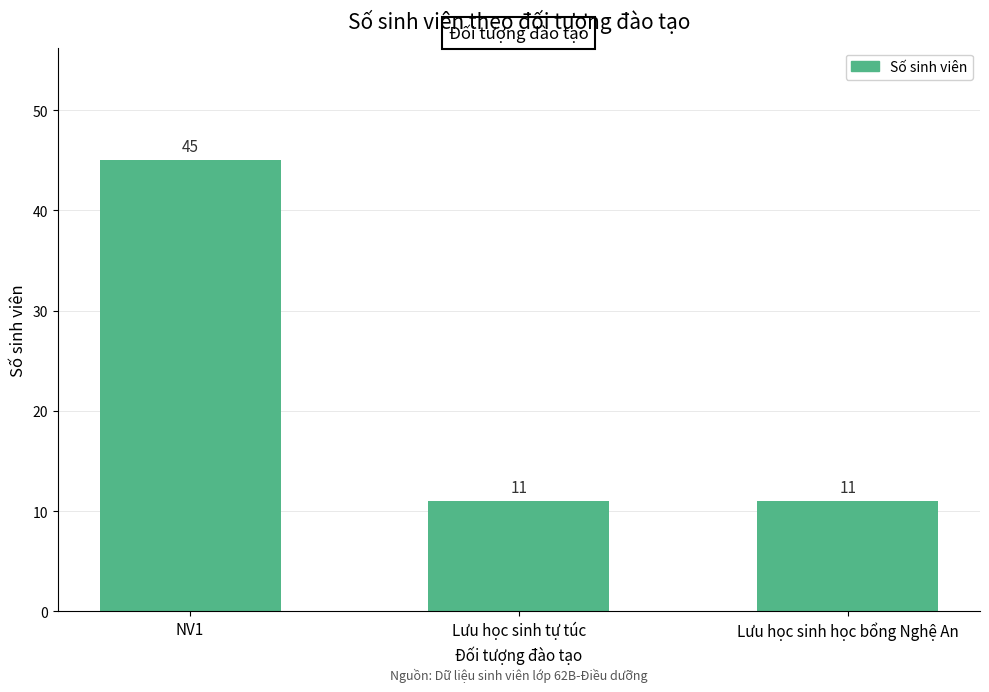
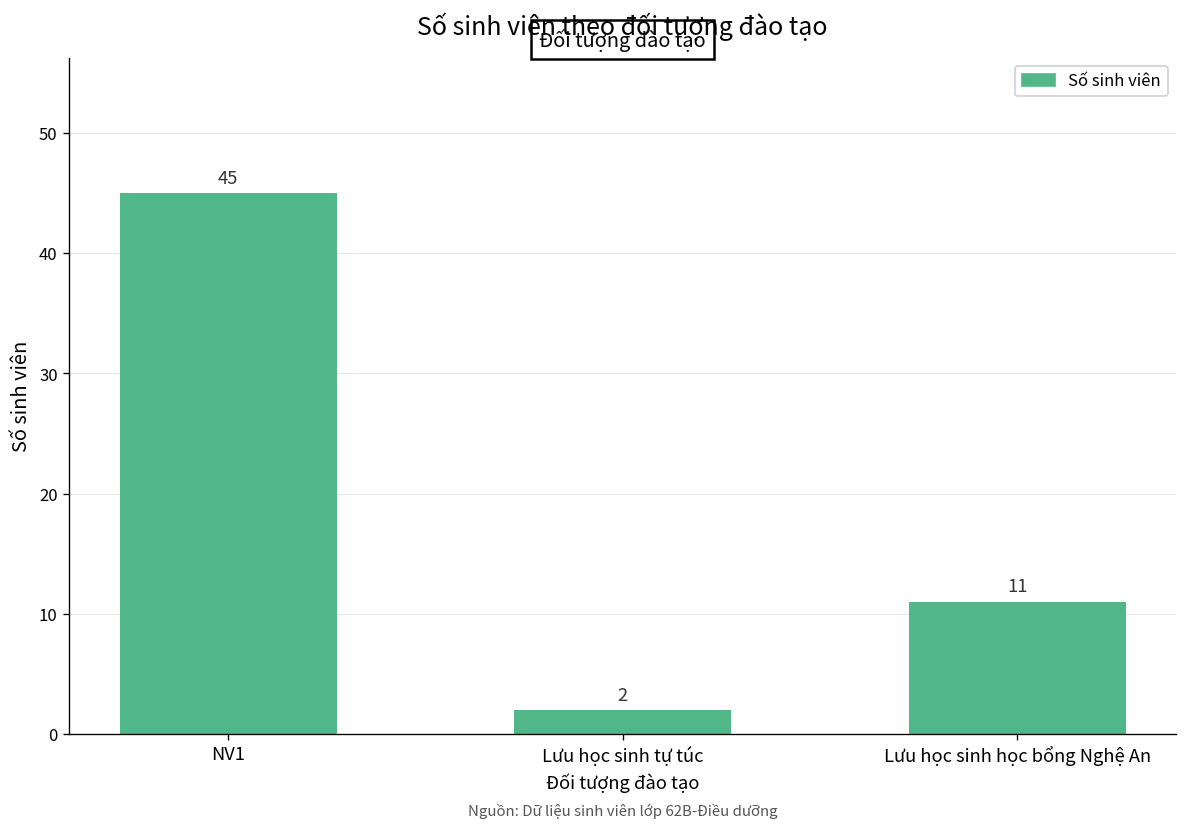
Lưu học sinh tự túc: 11 -> 2
